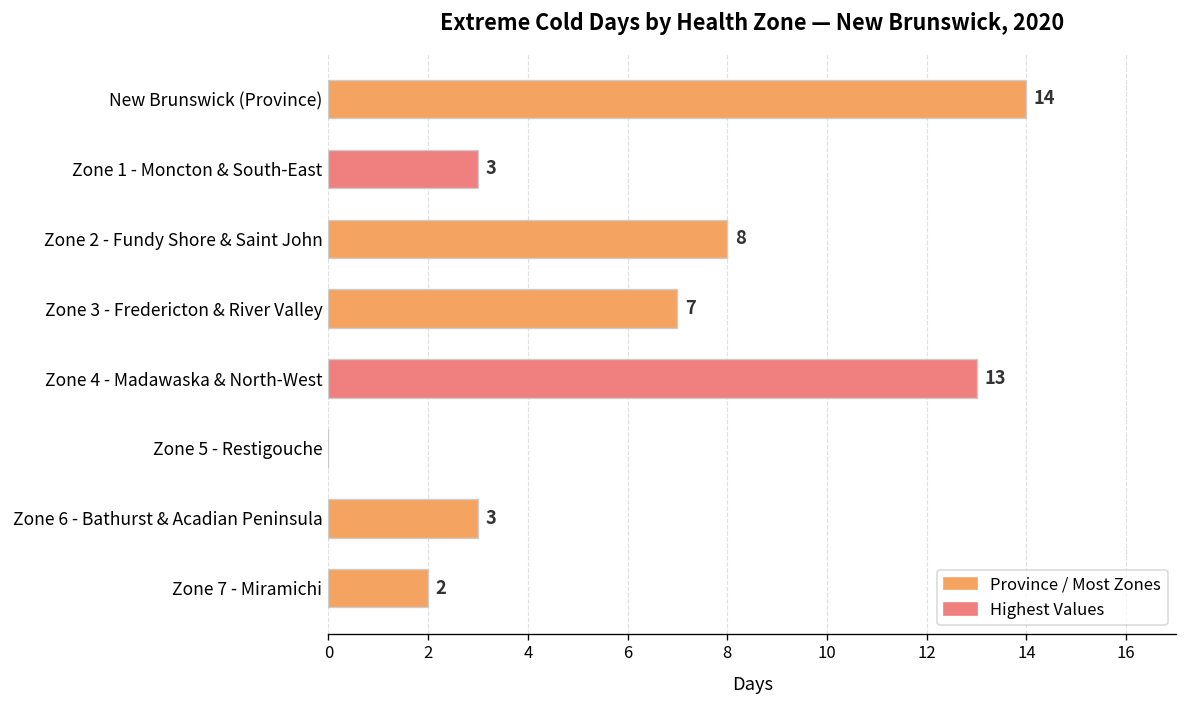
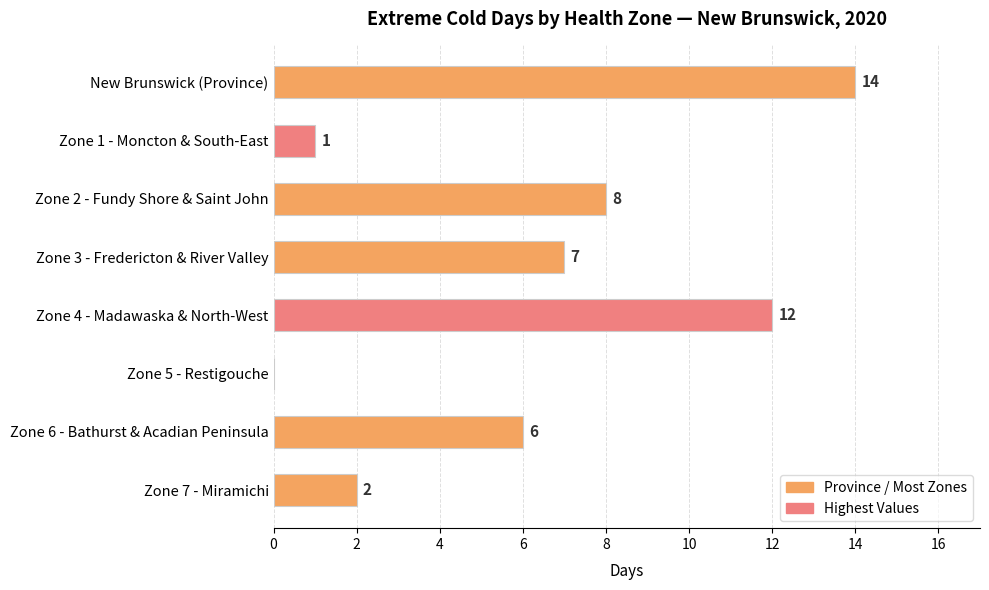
Zone 1 - Moncton & South-East: 3 -> 1
Zone 4 - Madawaska & North-West: 13 -> 12
Zone 6 - Bathurst & Acadian Peninsula: 3 -> 6
